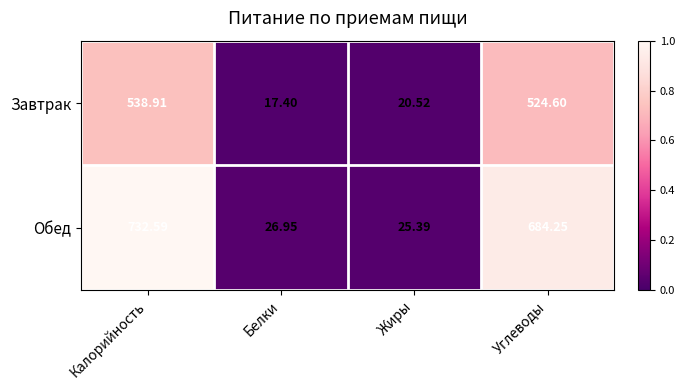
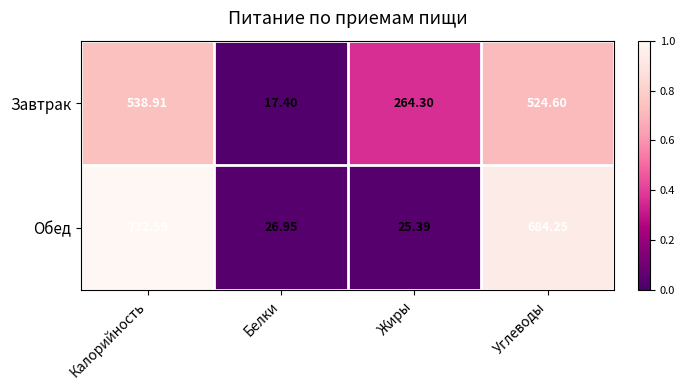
Завтрак, Жиры: 20.52 -> 264.30
